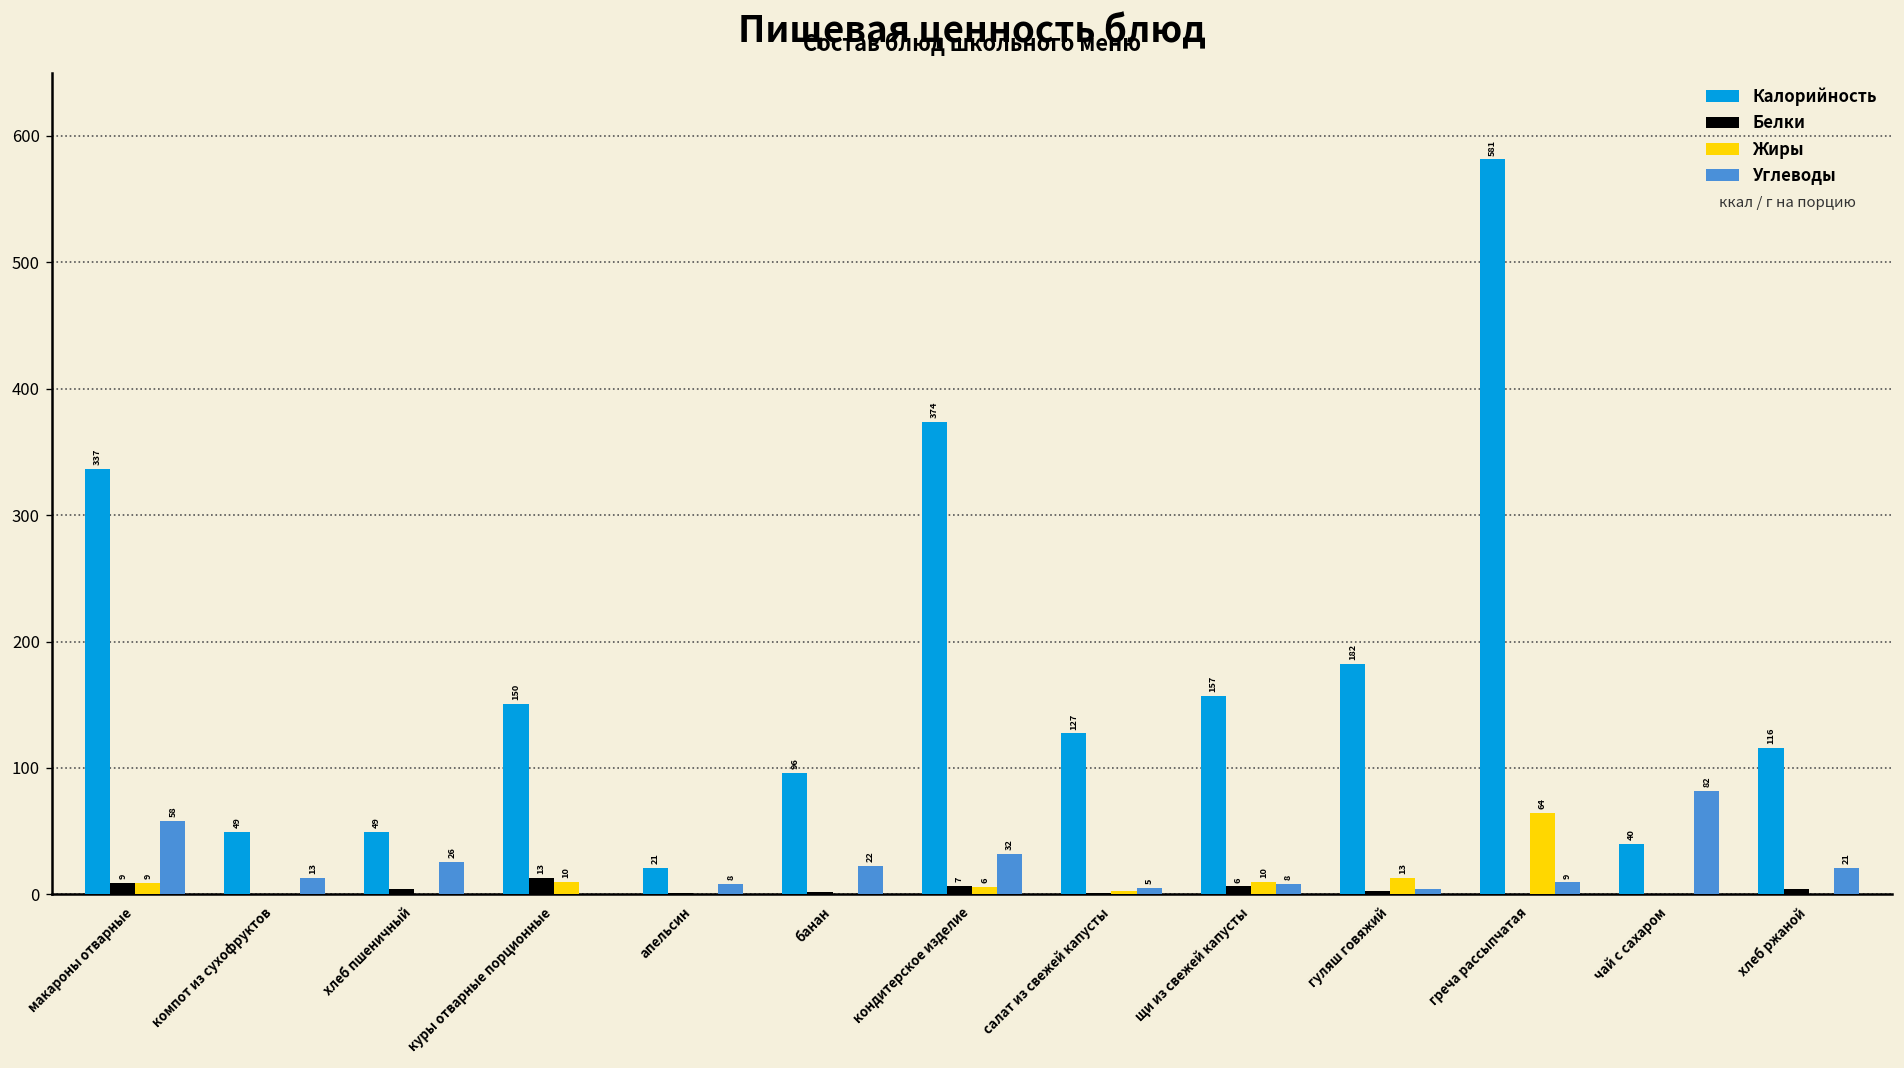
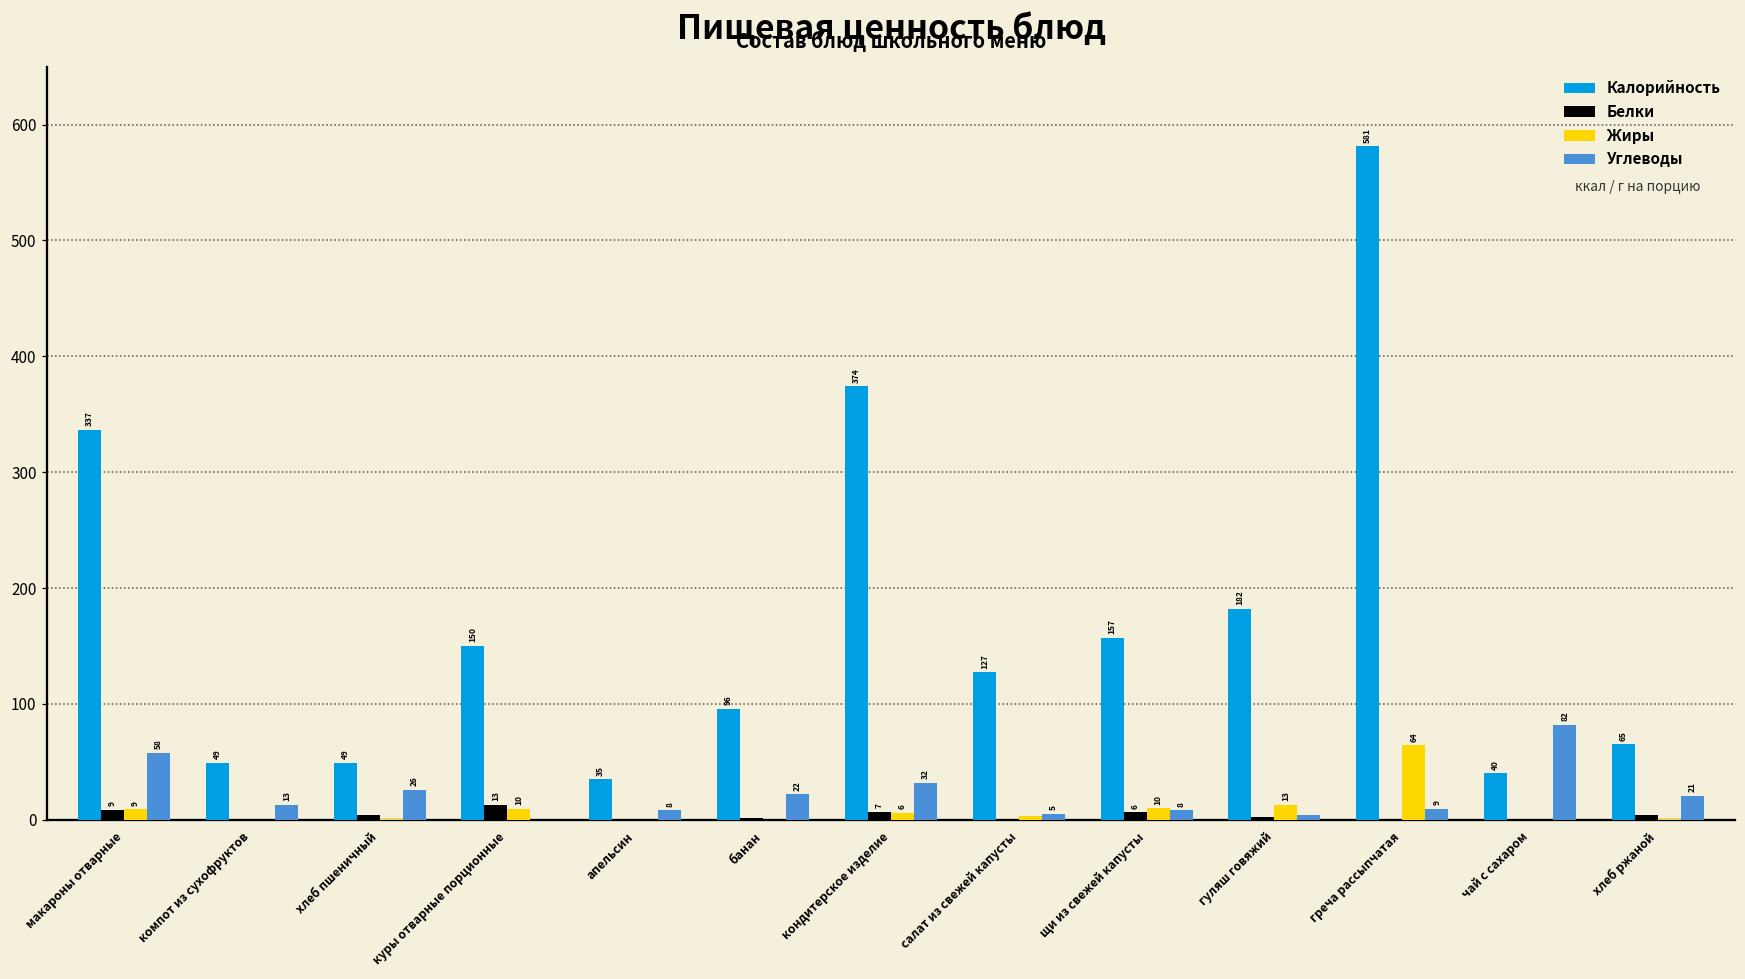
Калорийность, апельсин: 21 -> 35
Калорийность, хлеб ржаной: 116 -> 65
